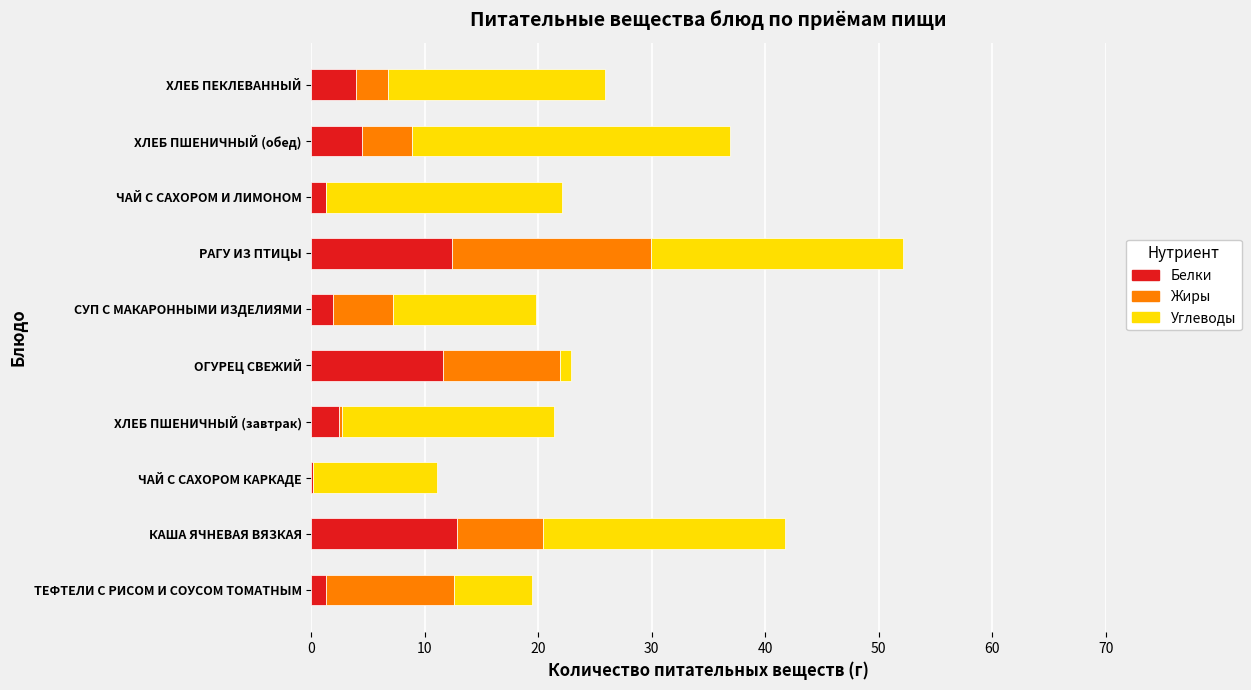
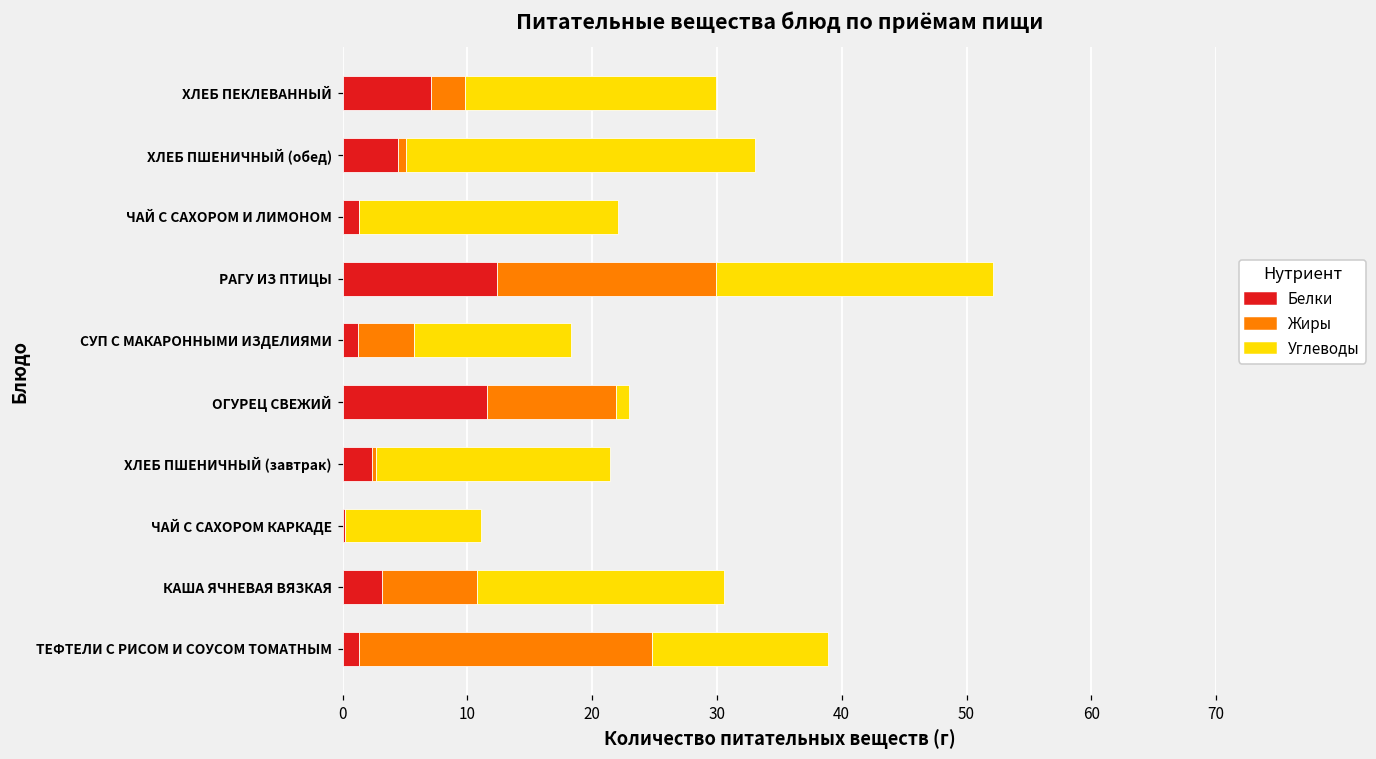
Белки, ХЛЕБ ПЕКЛЕВАННЫЙ: 4.0 -> 7.1
Углеводы, ХЛЕБ ПЕКЛЕВАННЫЙ: 19.1 -> 20.0
Жиры, ХЛЕБ ПШЕНИЧНЫЙ (обед): 4.4 -> 0.6
Белки, СУП С МАКАРОННЫМИ ИЗДЕЛИЯМИ: 1.9 -> 1.2
Жиры, СУП С МАКАРОННЫМИ ИЗДЕЛИЯМИ: 5.3 -> 4.5
Белки, КАША ЯЧНЕВАЯ ВЯЗКАЯ: 12.8 -> 3.2
Углеводы, КАША ЯЧНЕВАЯ ВЯЗКАЯ: 21.3 -> 19.8
Жиры, ТЕФТЕЛИ С РИСОМ И СОУСОМ ТОМАТНЫМ: 11.3 -> 23.5
Углеводы, ТЕФТЕЛИ С РИСОМ И СОУСОМ ТОМАТНЫМ: 6.8 -> 14.1
